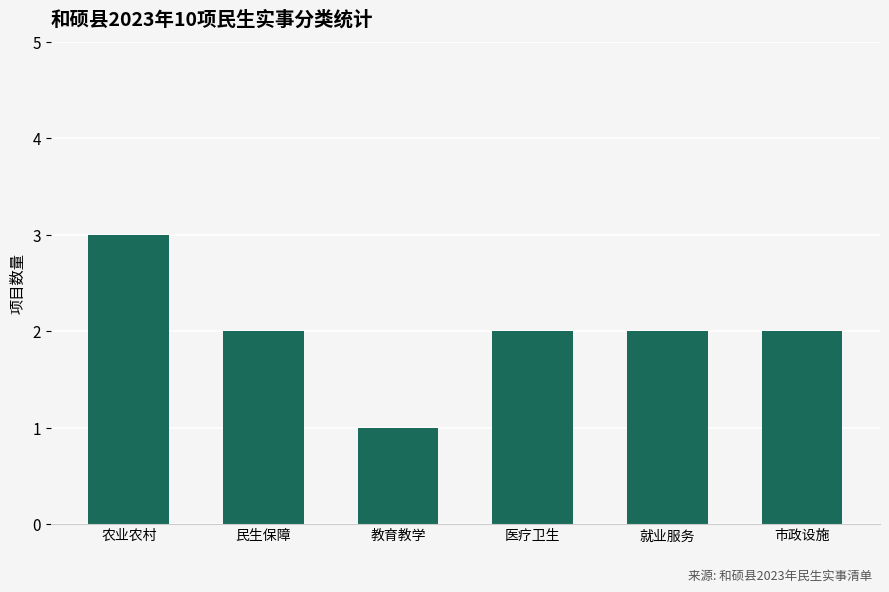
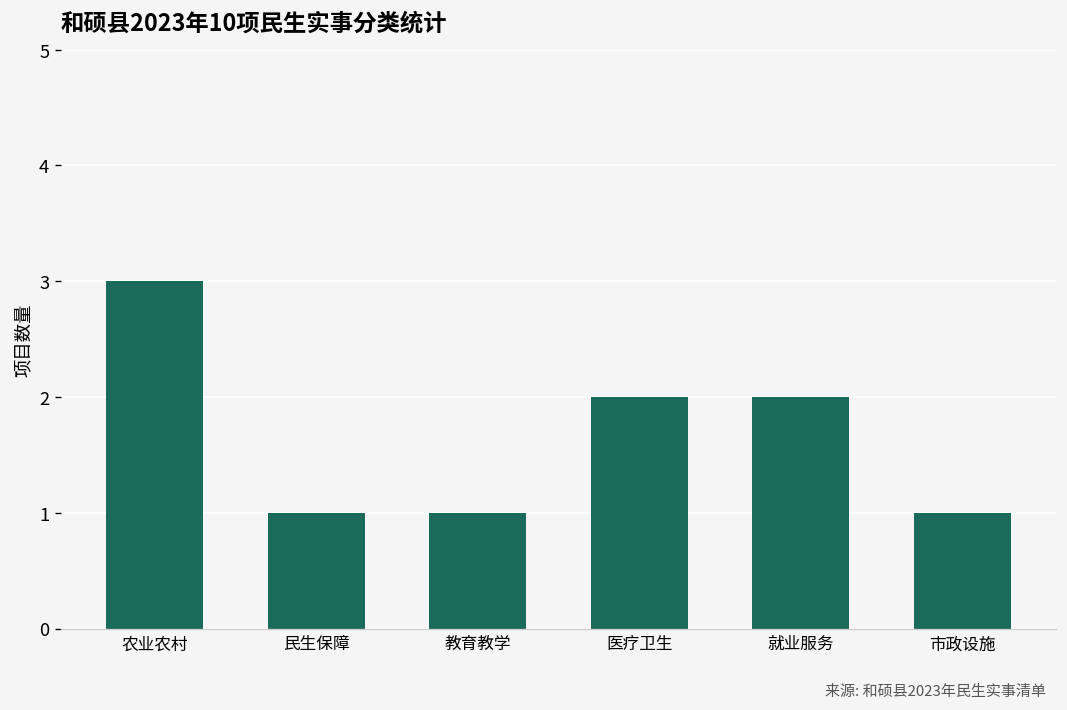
民生保障: 2 -> 1
市政设施: 2 -> 1
